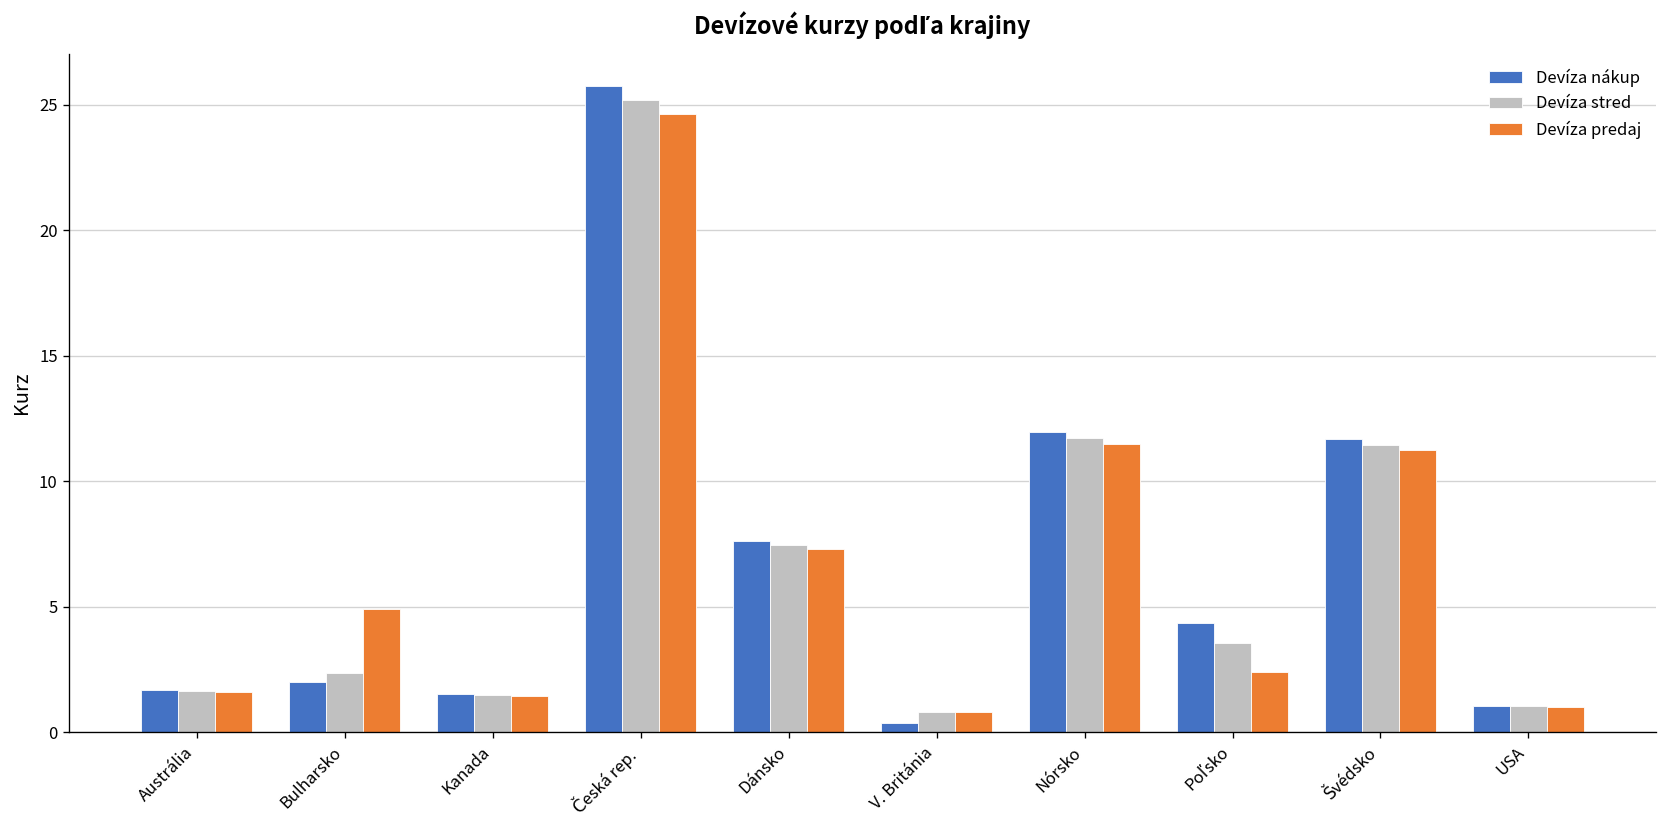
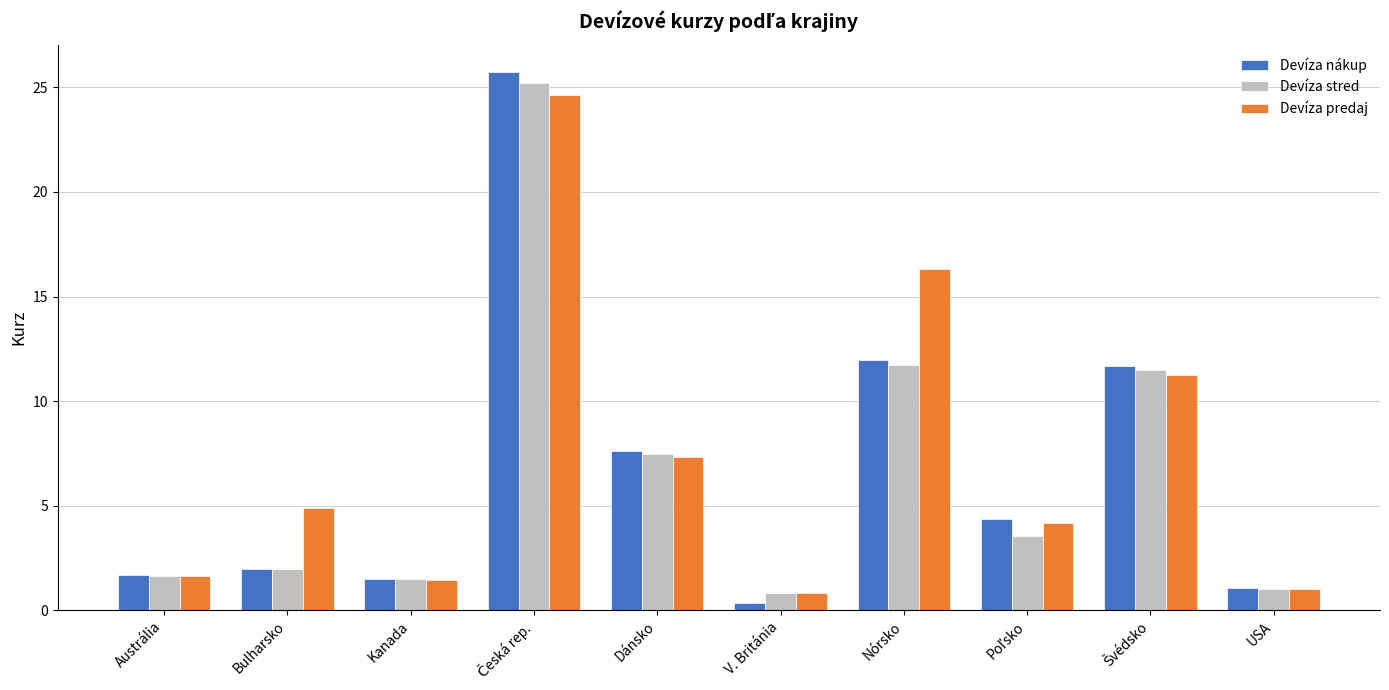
Devíza stred, Bulharsko: 2.3 -> 2.0
Devíza predaj, Nórsko: 11.5 -> 16.3
Devíza predaj, Poľsko: 2.4 -> 4.2
